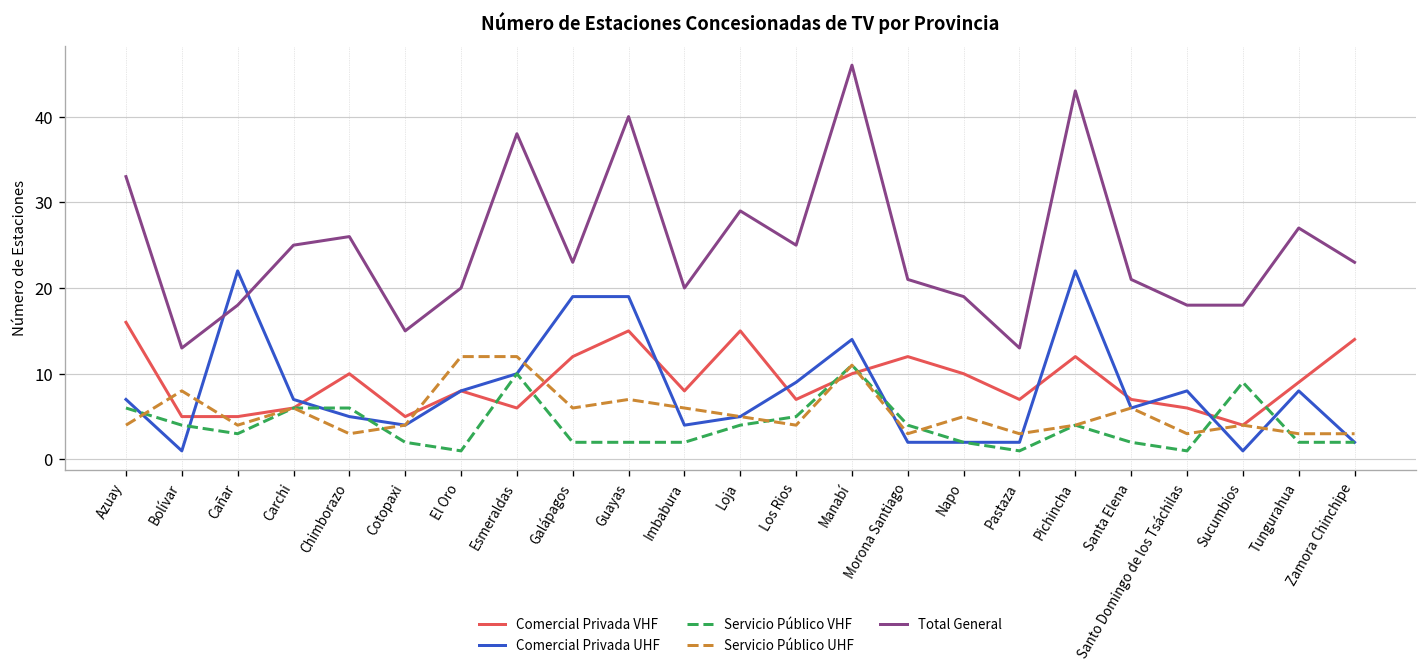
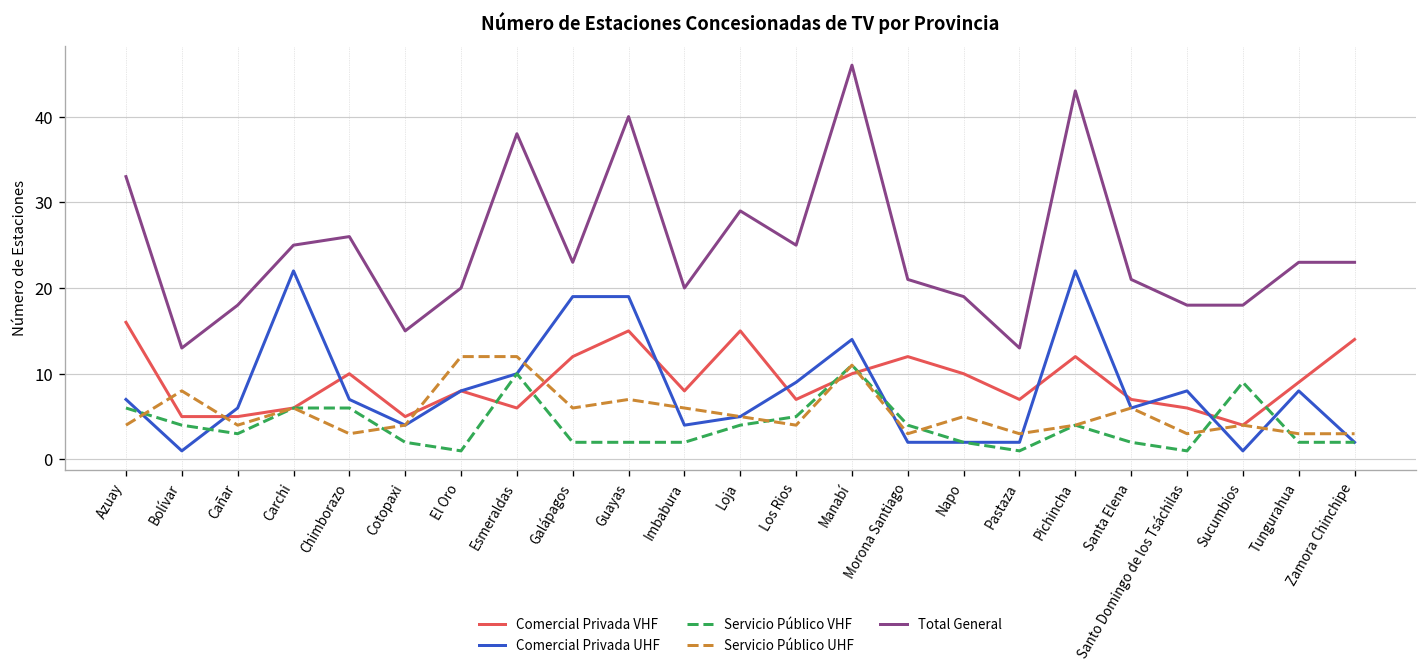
Comercial Privada UHF, Cañar: 22 -> 6
Comercial Privada UHF, Carchi: 7 -> 22
Comercial Privada UHF, Chimborazo: 5 -> 7
Total General, Tungurahua: 27 -> 23
